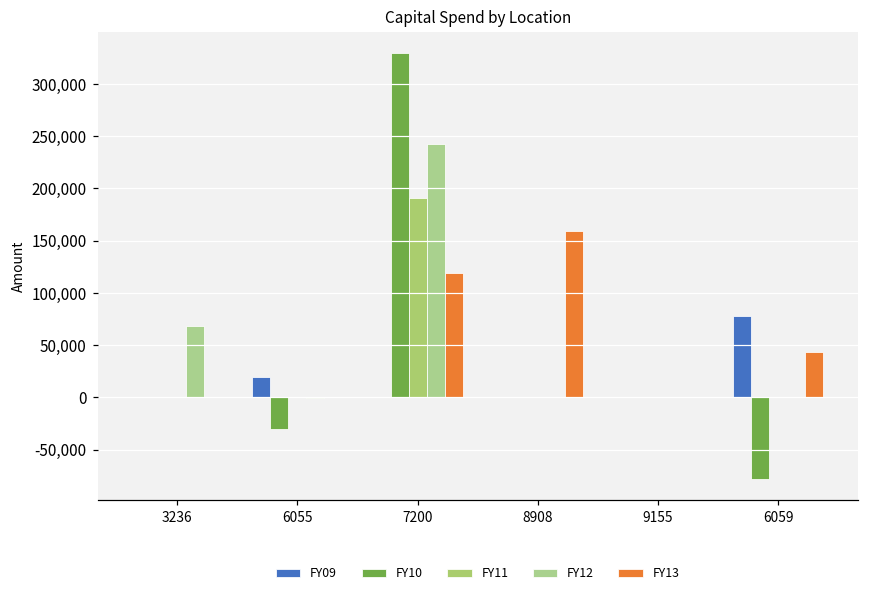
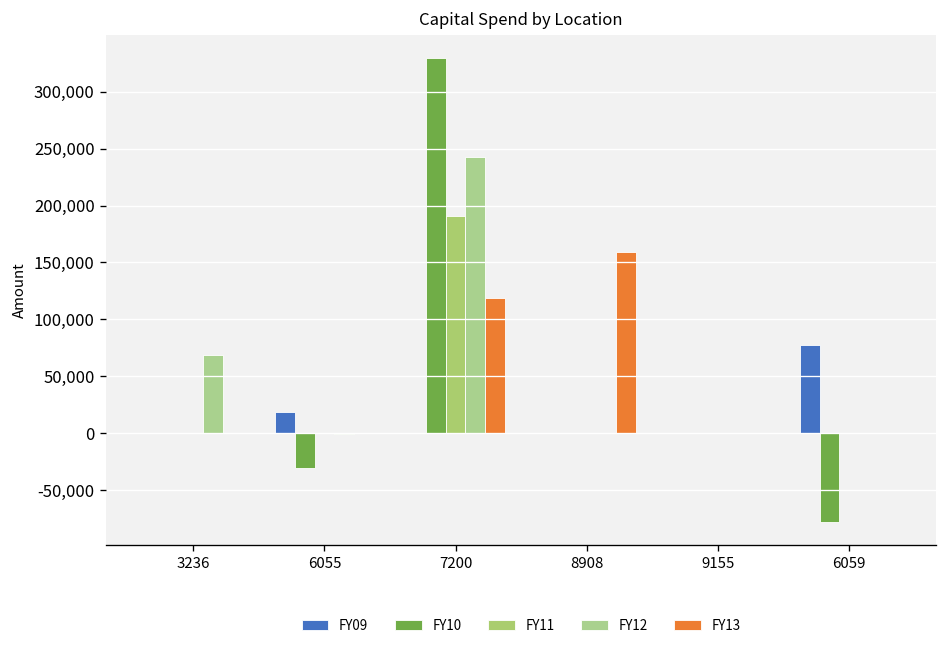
FY13, 6059: 40,000 -> 0
